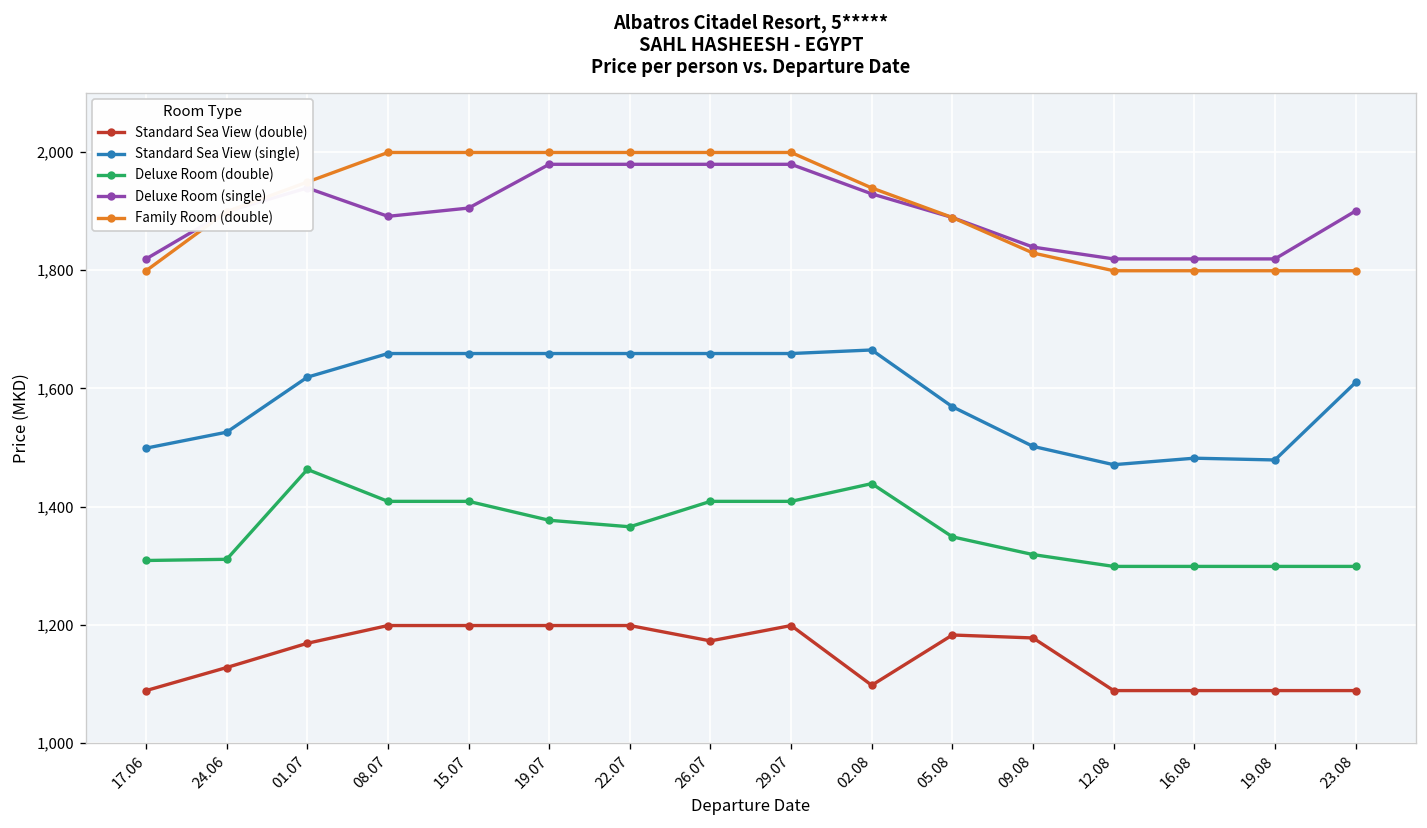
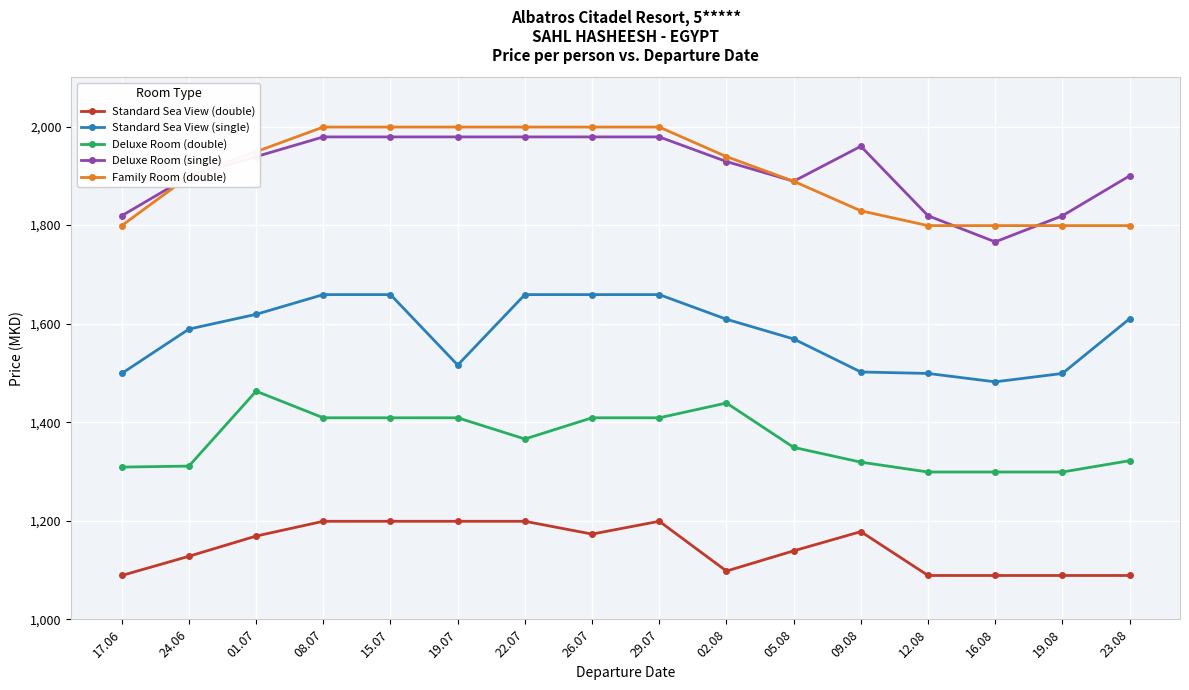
Standard Sea View (single), 24.06: 1,530 -> 1,590
Deluxe Room (single), 08.07: 1,890 -> 1,980
Deluxe Room (single), 15.07: 1,910 -> 1,980
Standard Sea View (single), 19.07: 1,660 -> 1,520
Deluxe Room (double), 19.07: 1,380 -> 1,410
Standard Sea View (single), 02.08: 1,670 -> 1,610
Standard Sea View (double), 05.08: 1,180 -> 1,140
Deluxe Room (single), 09.08: 1,840 -> 1,960
Standard Sea View (single), 12.08: 1,470 -> 1,500
Deluxe Room (single), 16.08: 1,820 -> 1,770
Standard Sea View (single), 19.08: 1,480 -> 1,500
Deluxe Room (double), 23.08: 1,300 -> 1,320
